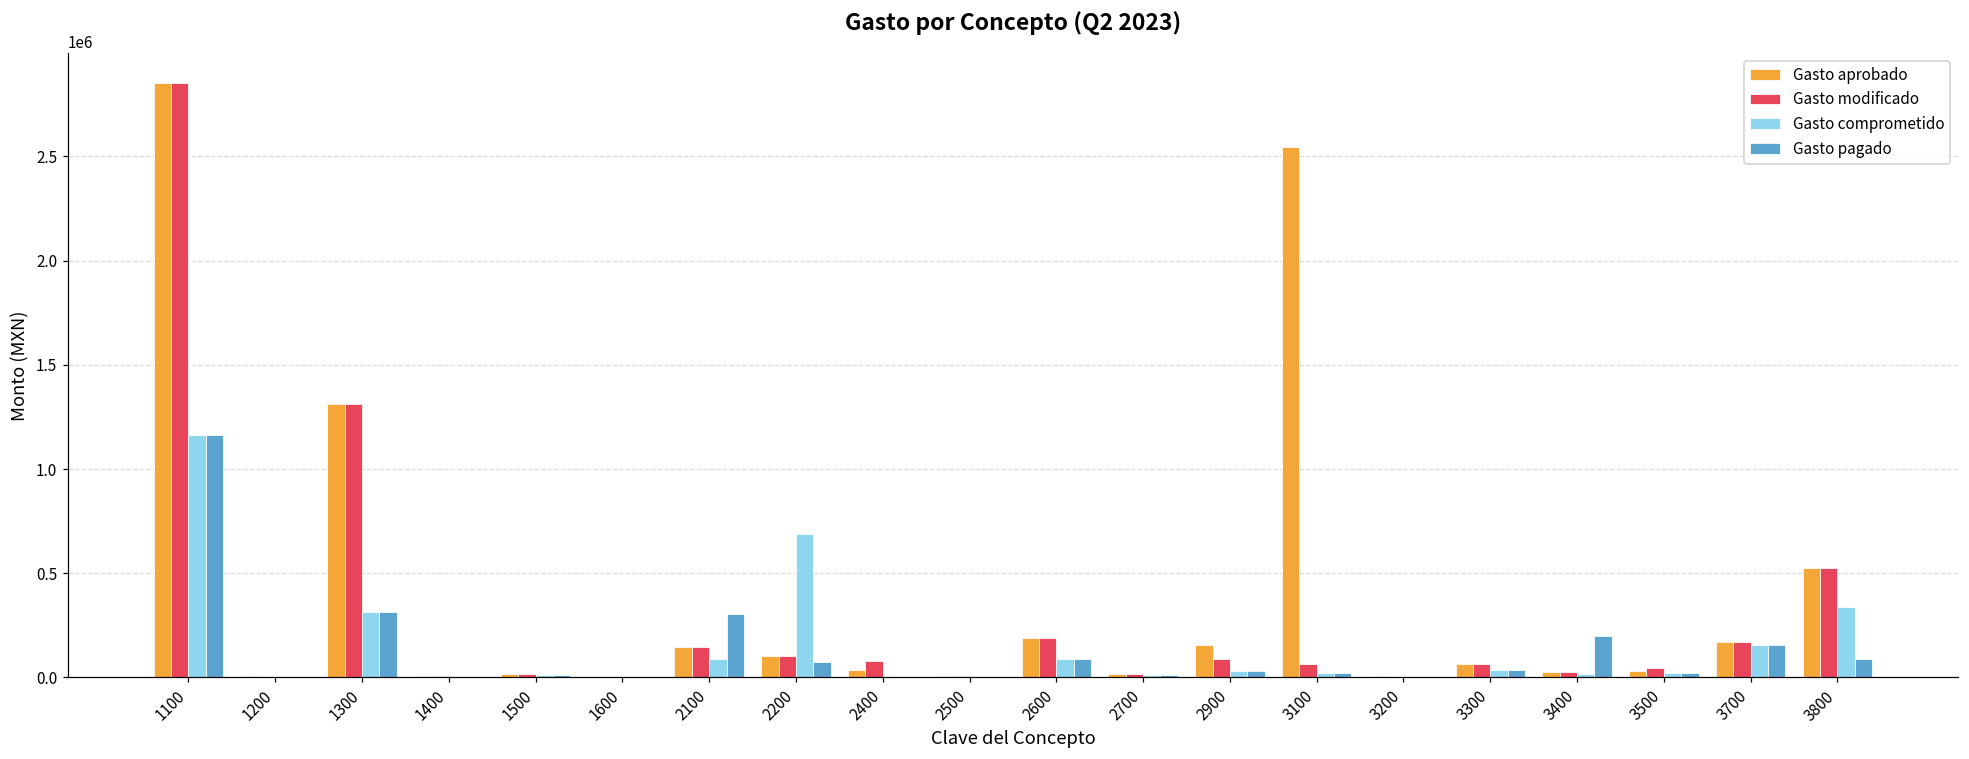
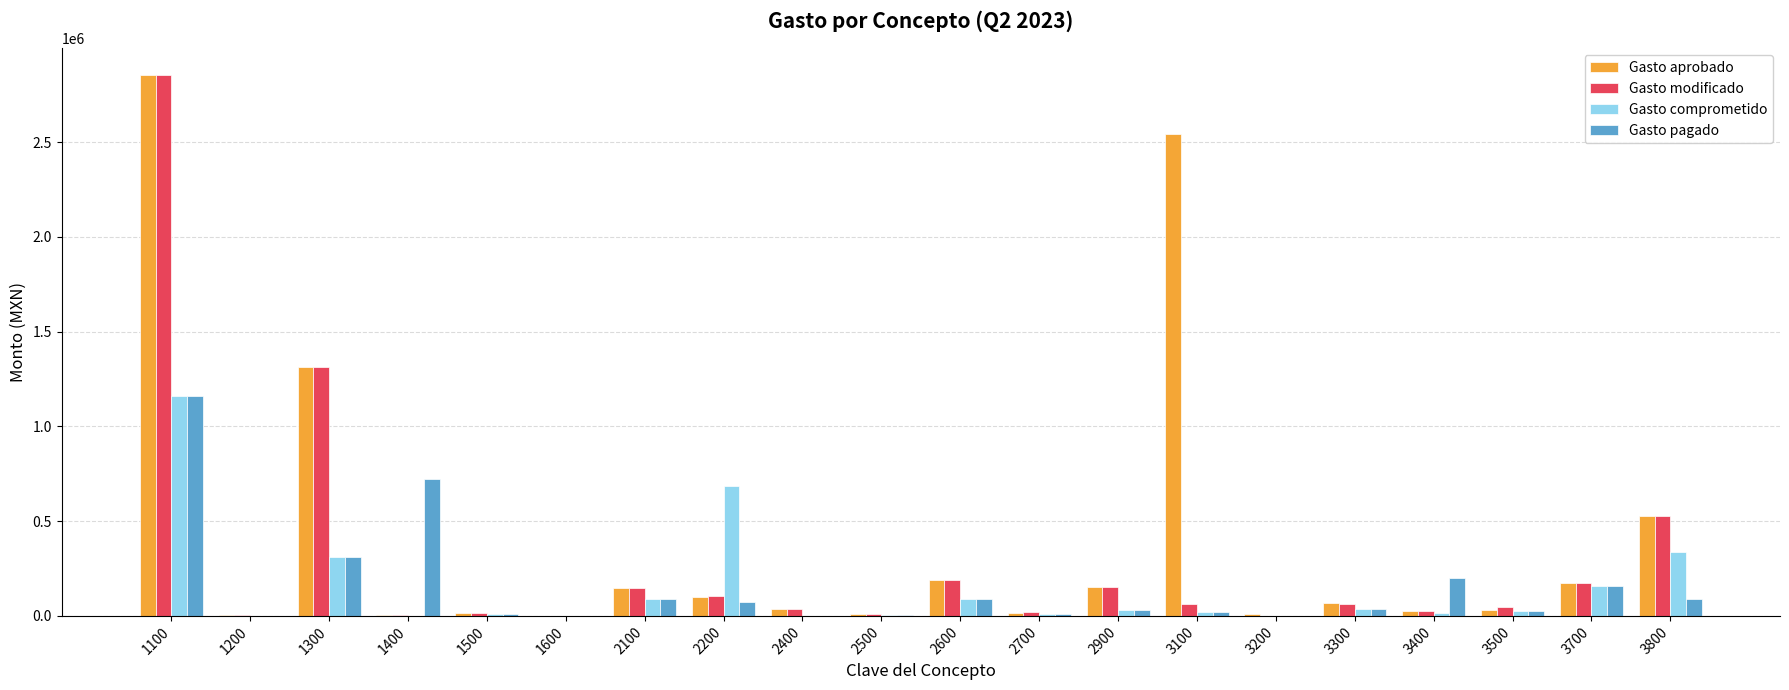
Gasto pagado, 1400: 0 -> 720000
Gasto pagado, 2100: 300000 -> 90000
Gasto modificado, 2400: 80000 -> 40000
Gasto modificado, 2900: 90000 -> 150000
